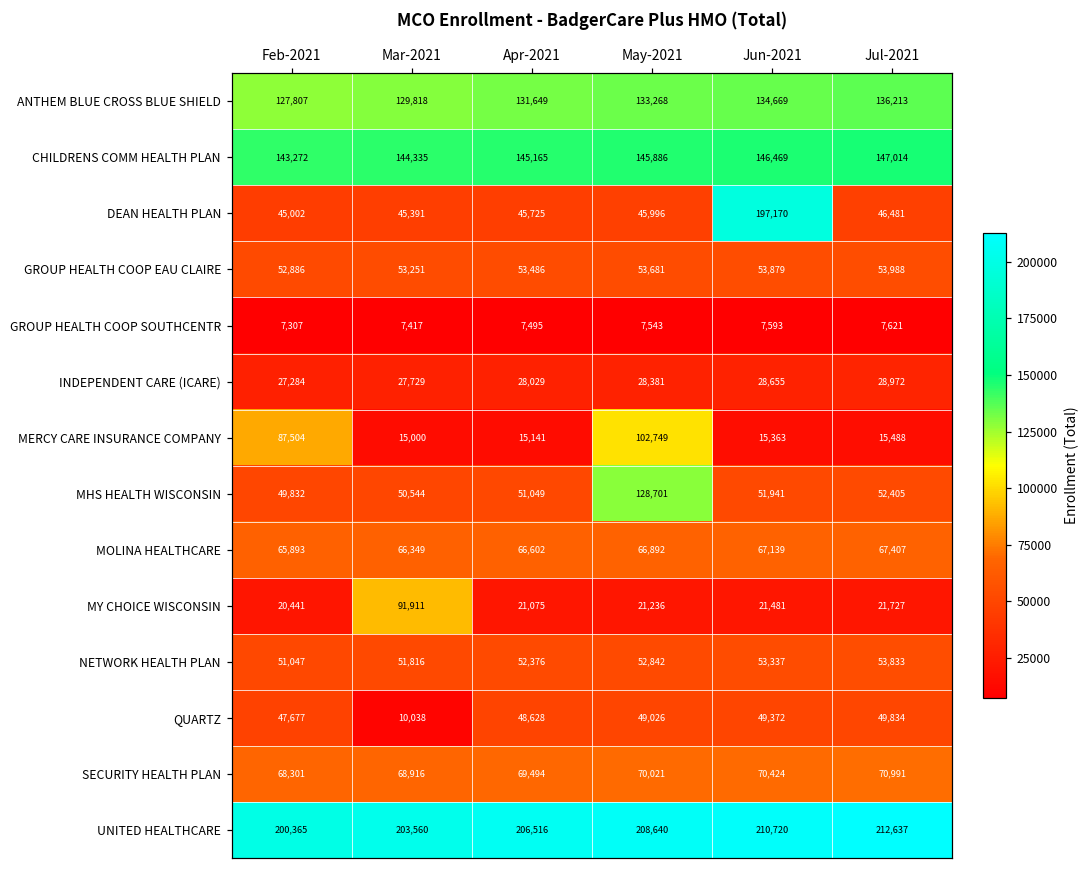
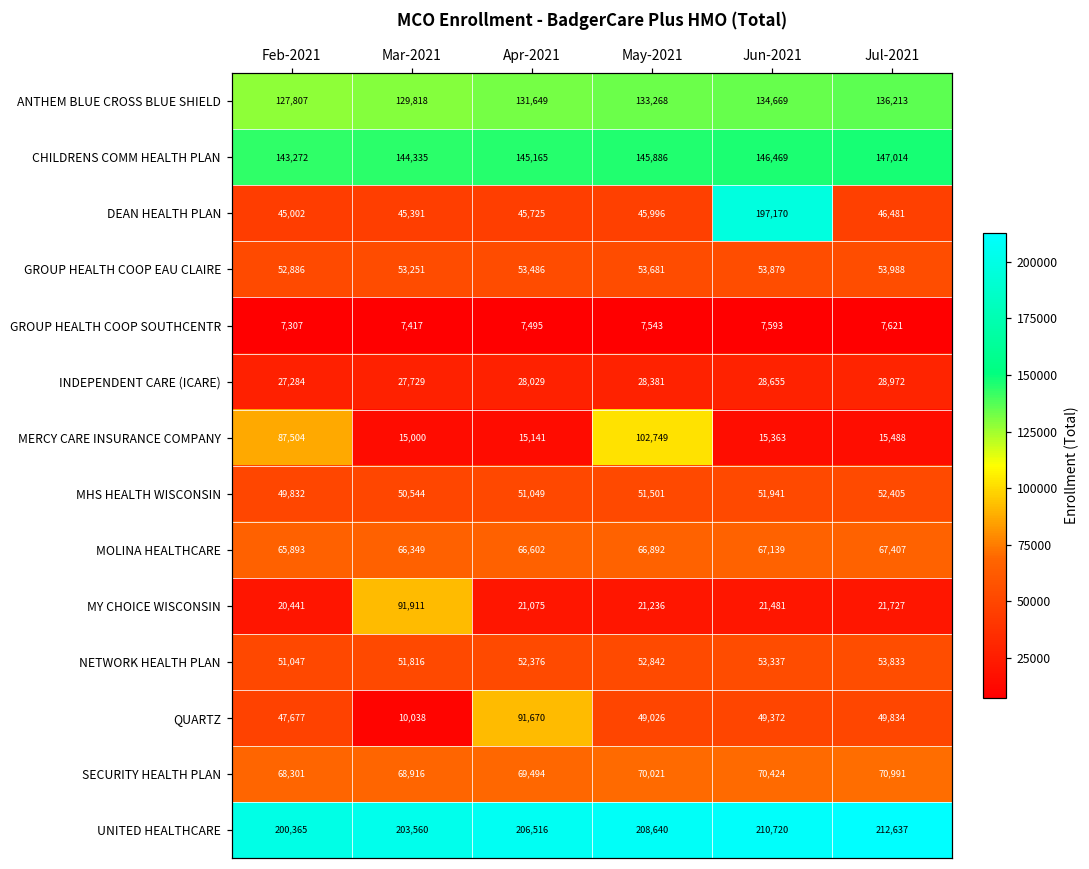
MHS HEALTH WISCONSIN, May-2021: 128,701 -> 51,501
QUARTZ, Apr-2021: 48,628 -> 91,670
